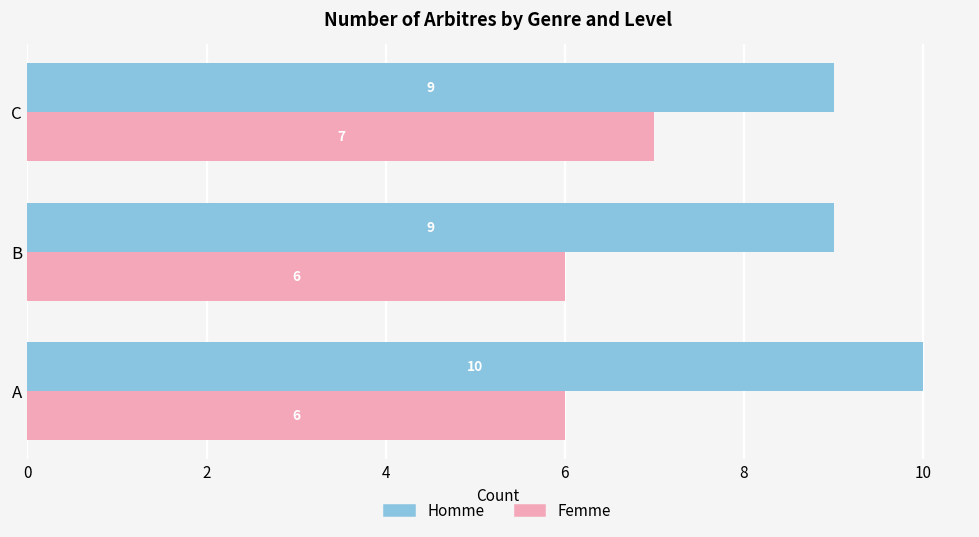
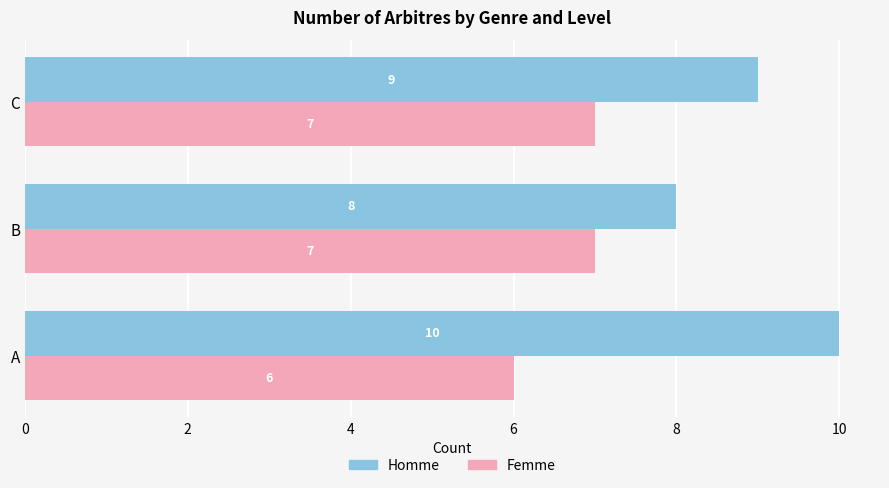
Homme, B: 9 -> 8
Femme, B: 6 -> 7
